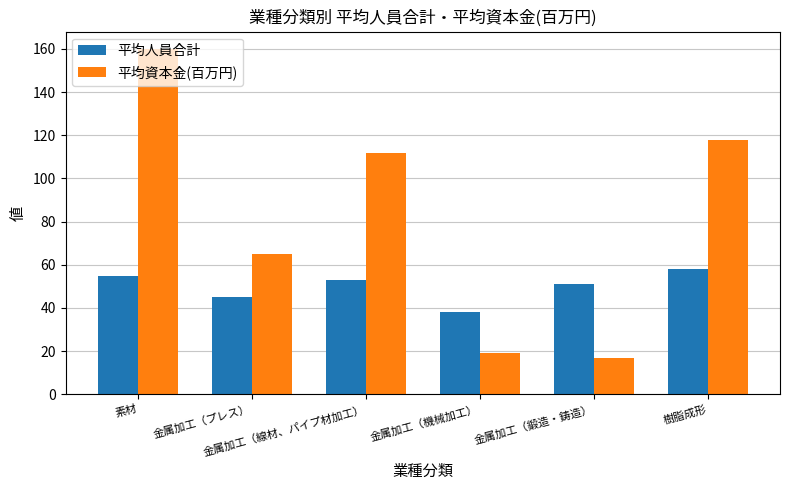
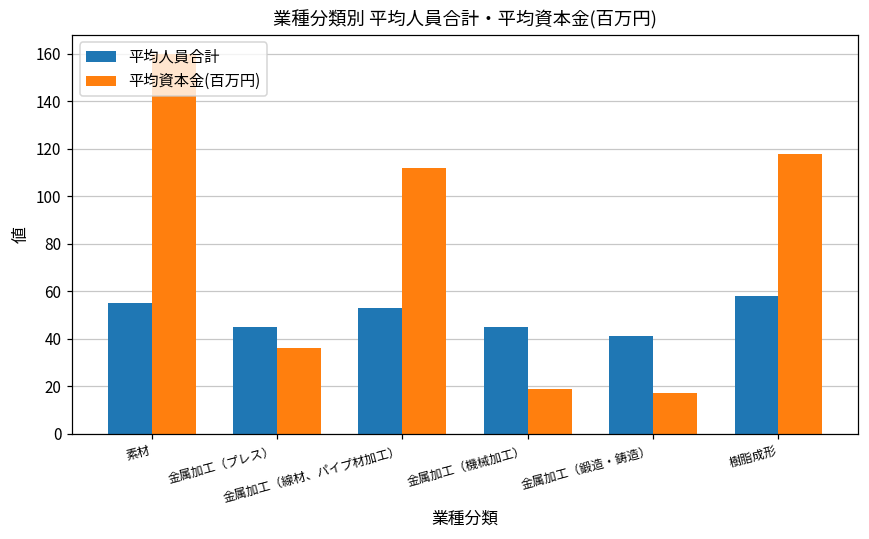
平均資本金(百万円), 金属加工（プレス）: 65 -> 36
平均人員合計, 金属加工（機械加工）: 38 -> 45
平均人員合計, 金属加工（鍛造・鋳造）: 51 -> 41
